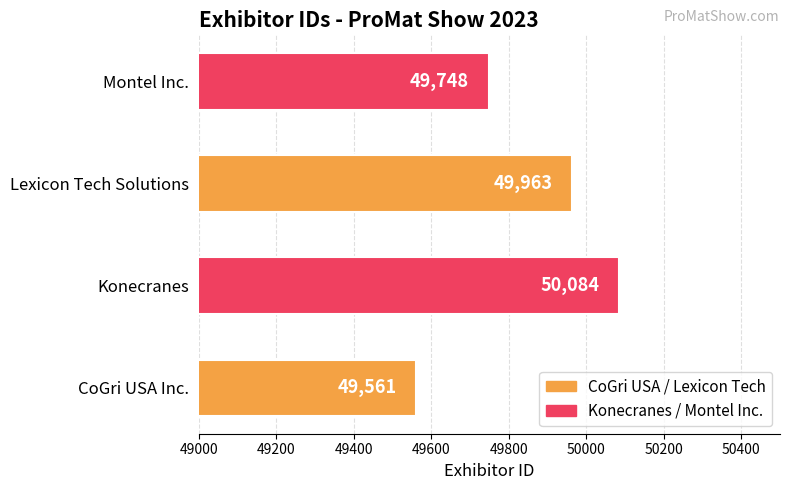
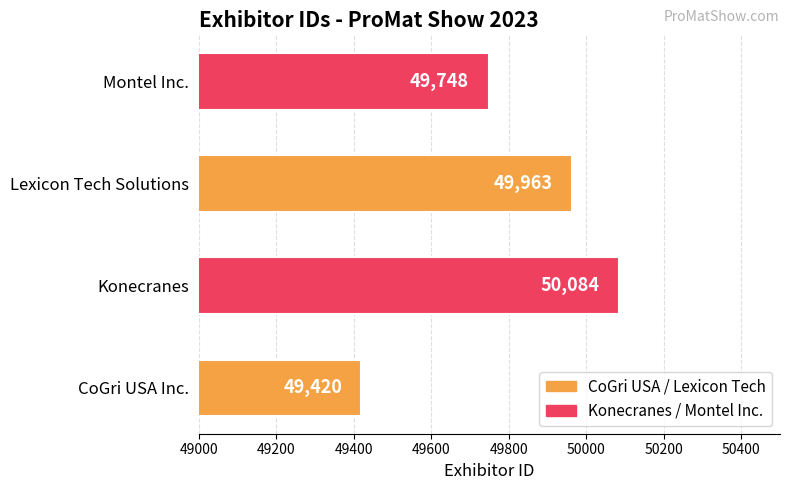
CoGri USA Inc.: 49,561 -> 49,420
